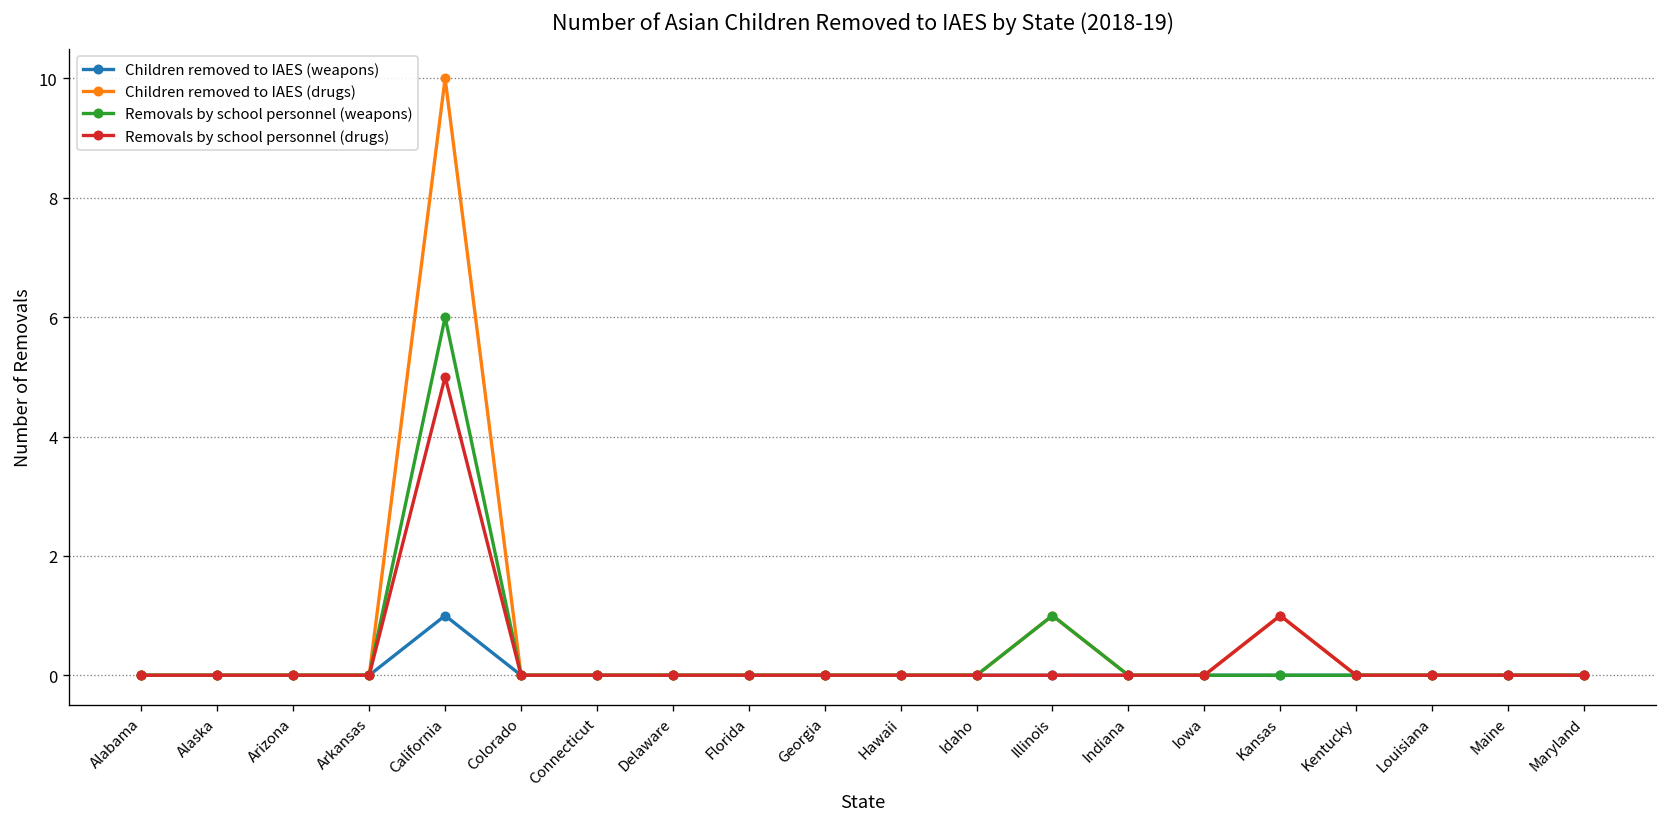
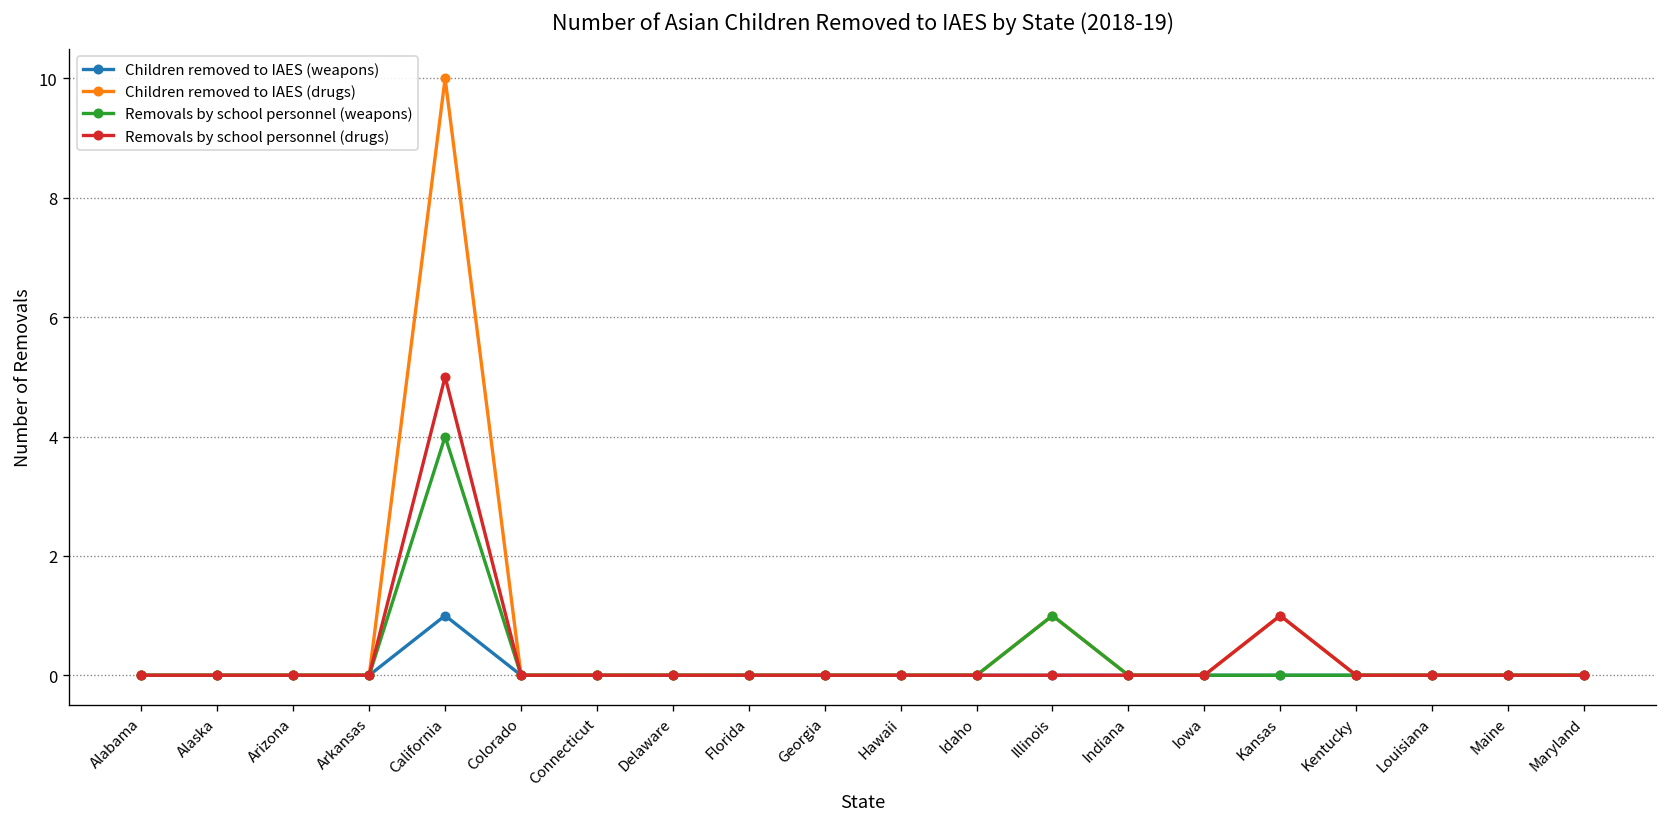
Removals by school personnel (weapons), California: 6 -> 4
